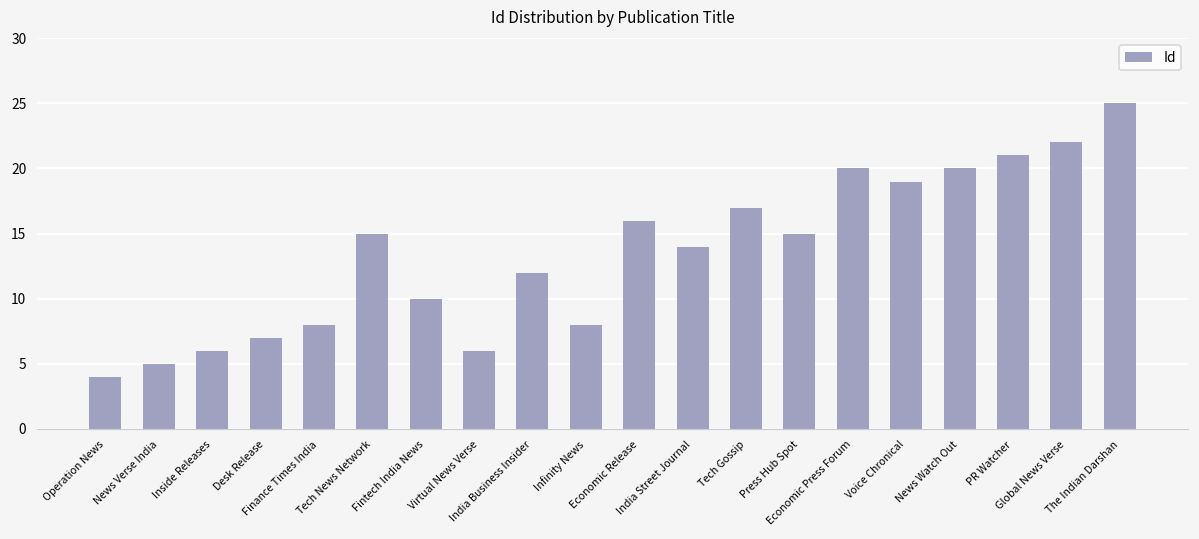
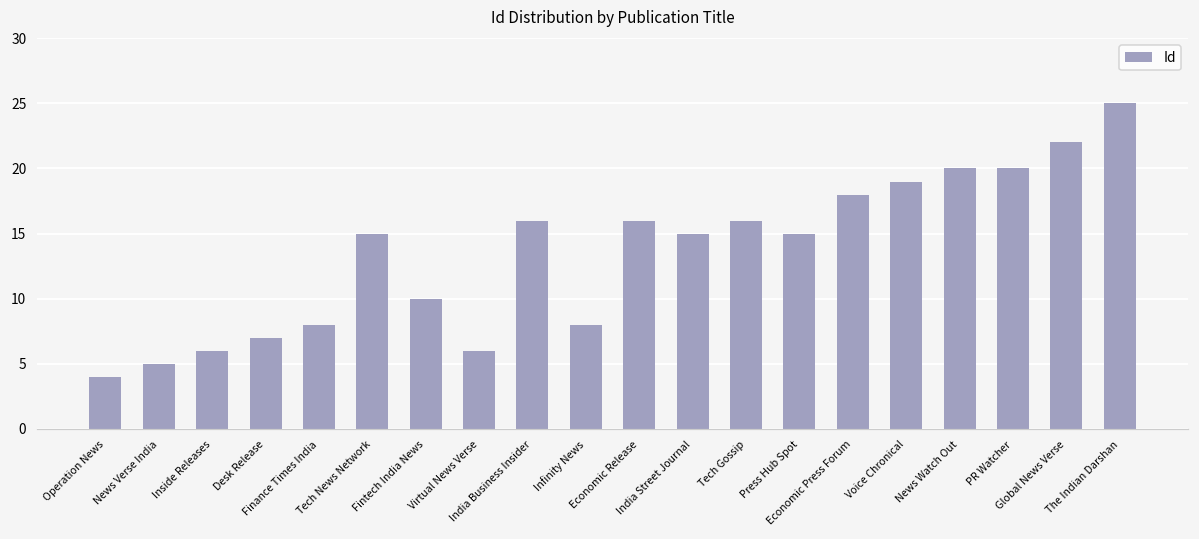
India Business Insider: 12 -> 16
India Street Journal: 14 -> 15
Tech Gossip: 17 -> 16
Economic Press Forum: 20 -> 18
PR Watcher: 21 -> 20
